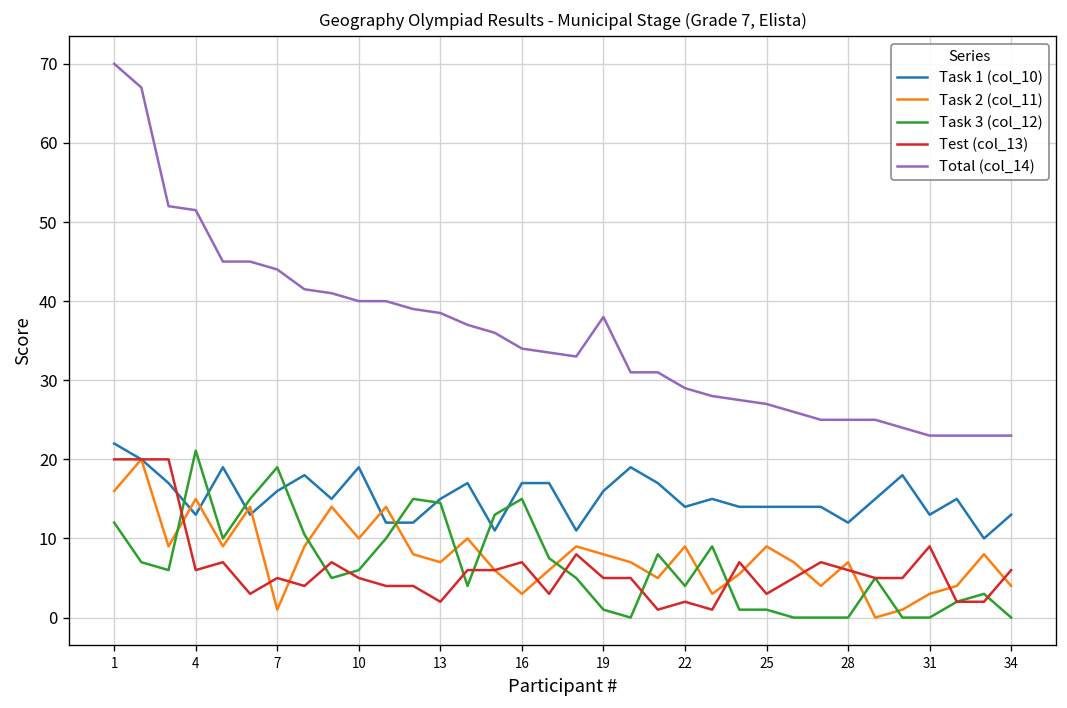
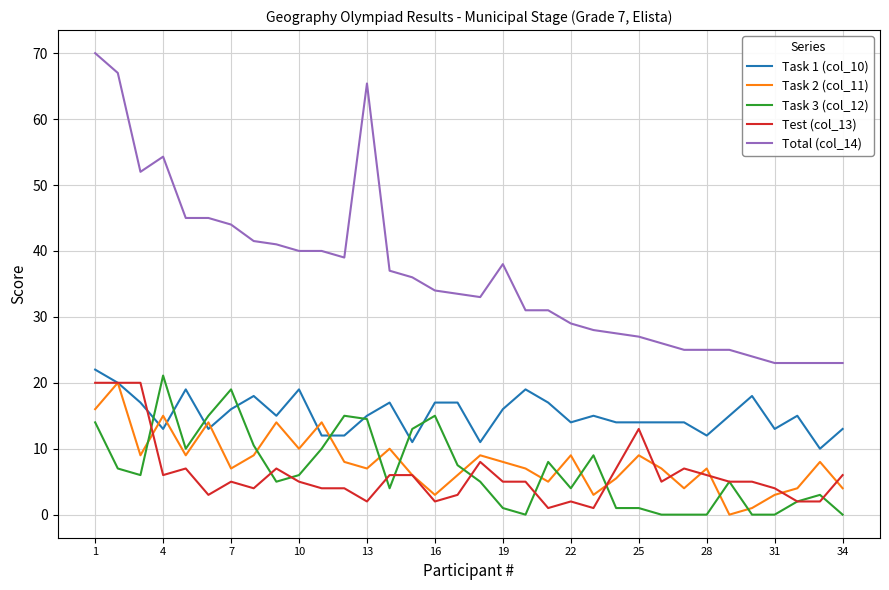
Task 3 (col_12), 1: 12 -> 14
Total (col_14), 4: 52 -> 54
Task 2 (col_11), 7: 1 -> 7
Total (col_14), 13: 39 -> 65
Test (col_13), 16: 7 -> 2
Test (col_13), 25: 3 -> 13
Test (col_13), 31: 9 -> 4
